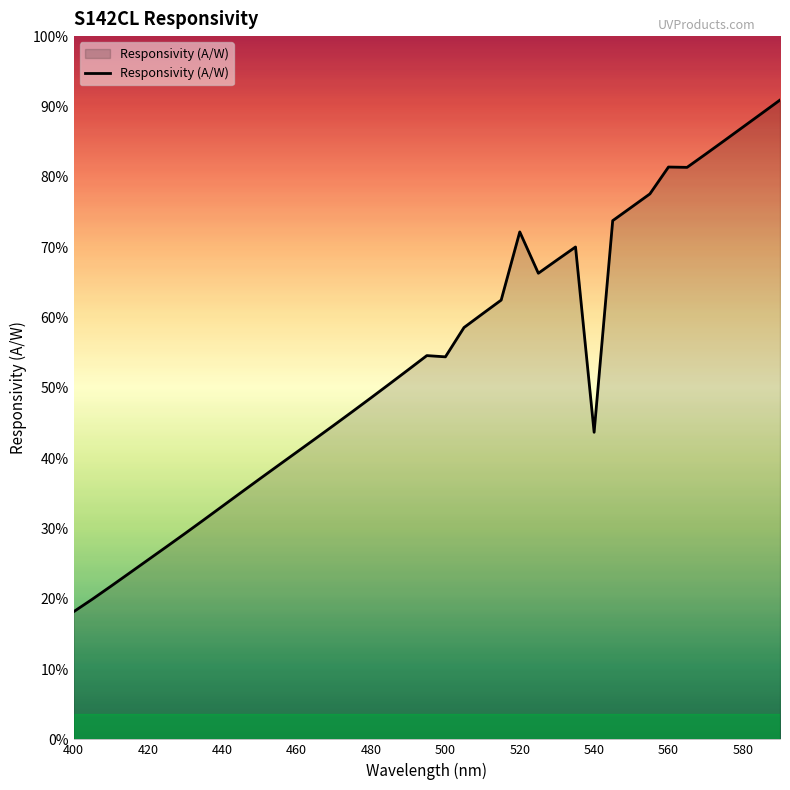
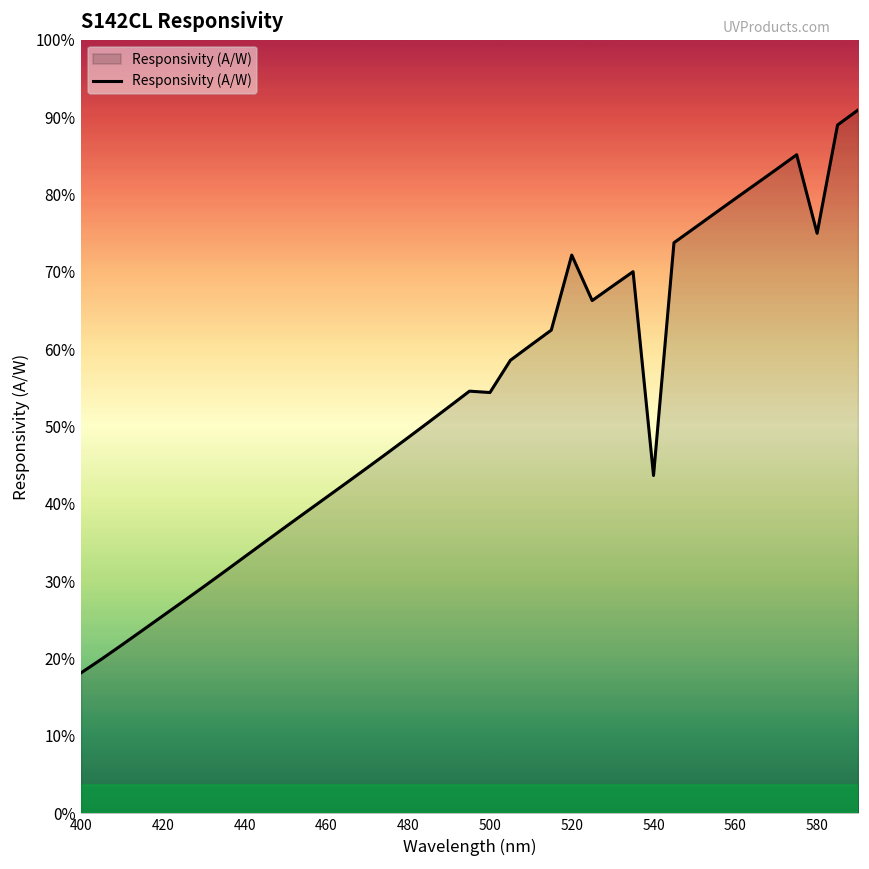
560: 81% -> 79%
580: 87% -> 75%
